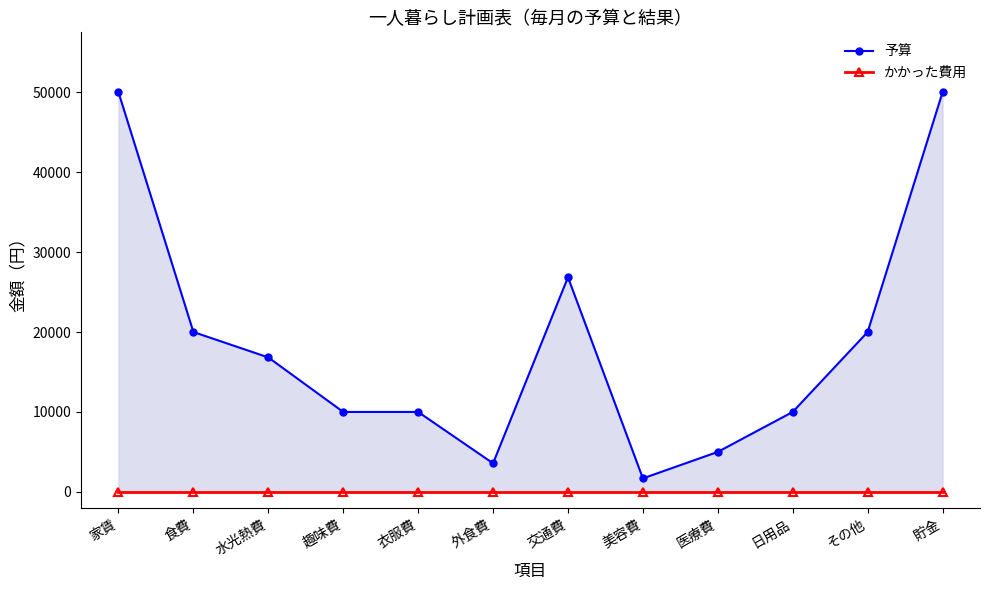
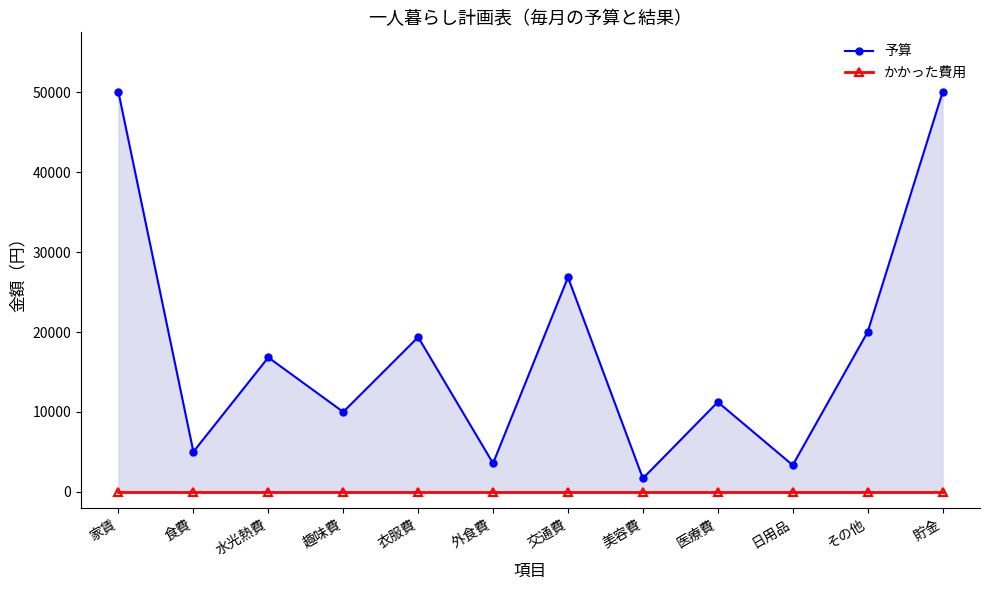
予算, 食費: 20000 -> 5000
予算, 衣服費: 10000 -> 19000
予算, 医療費: 5000 -> 11000
予算, 日用品: 10000 -> 3000
